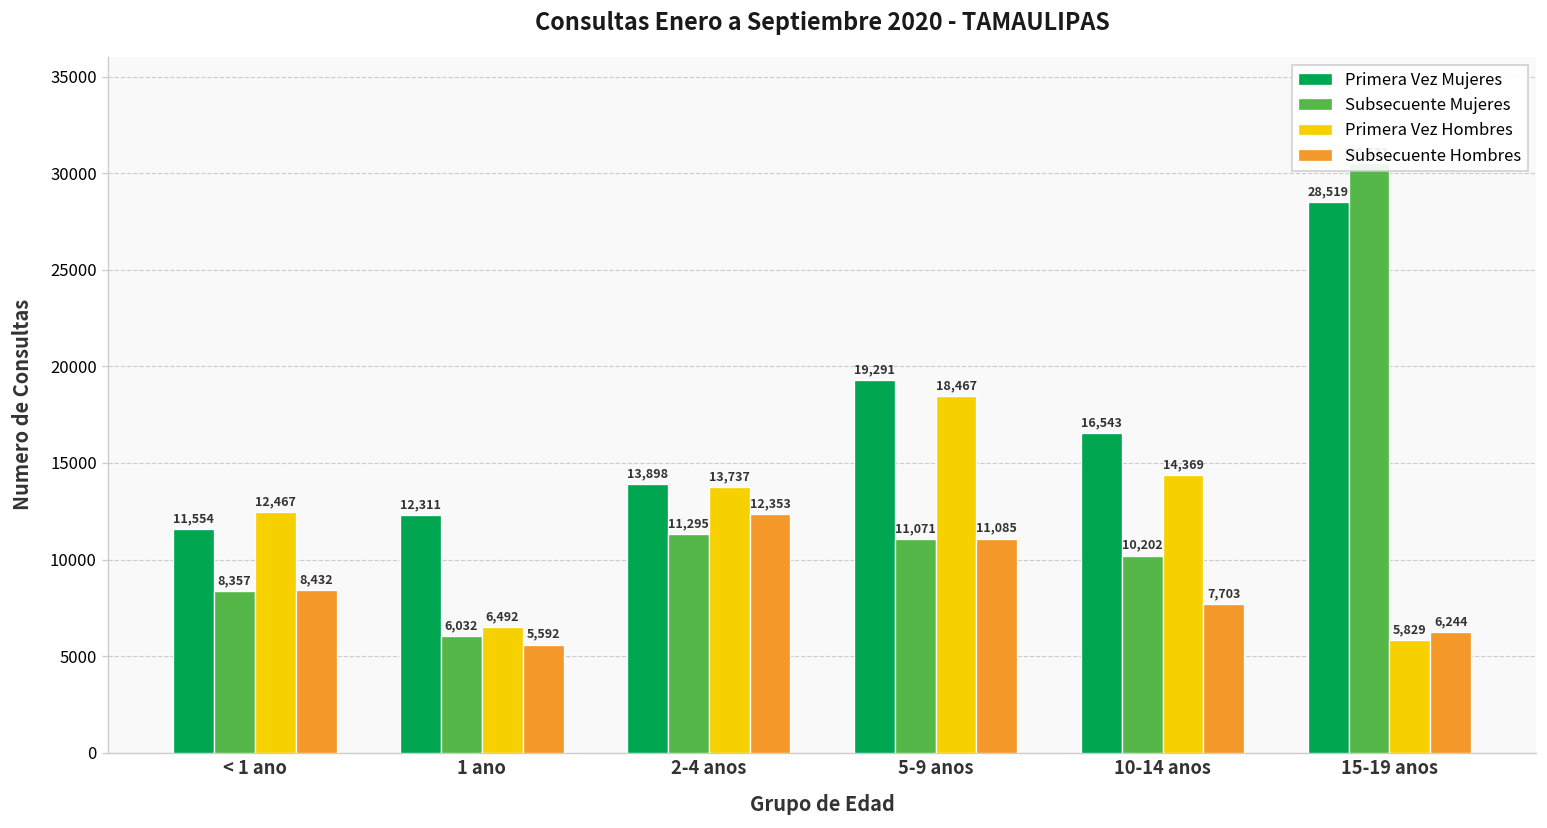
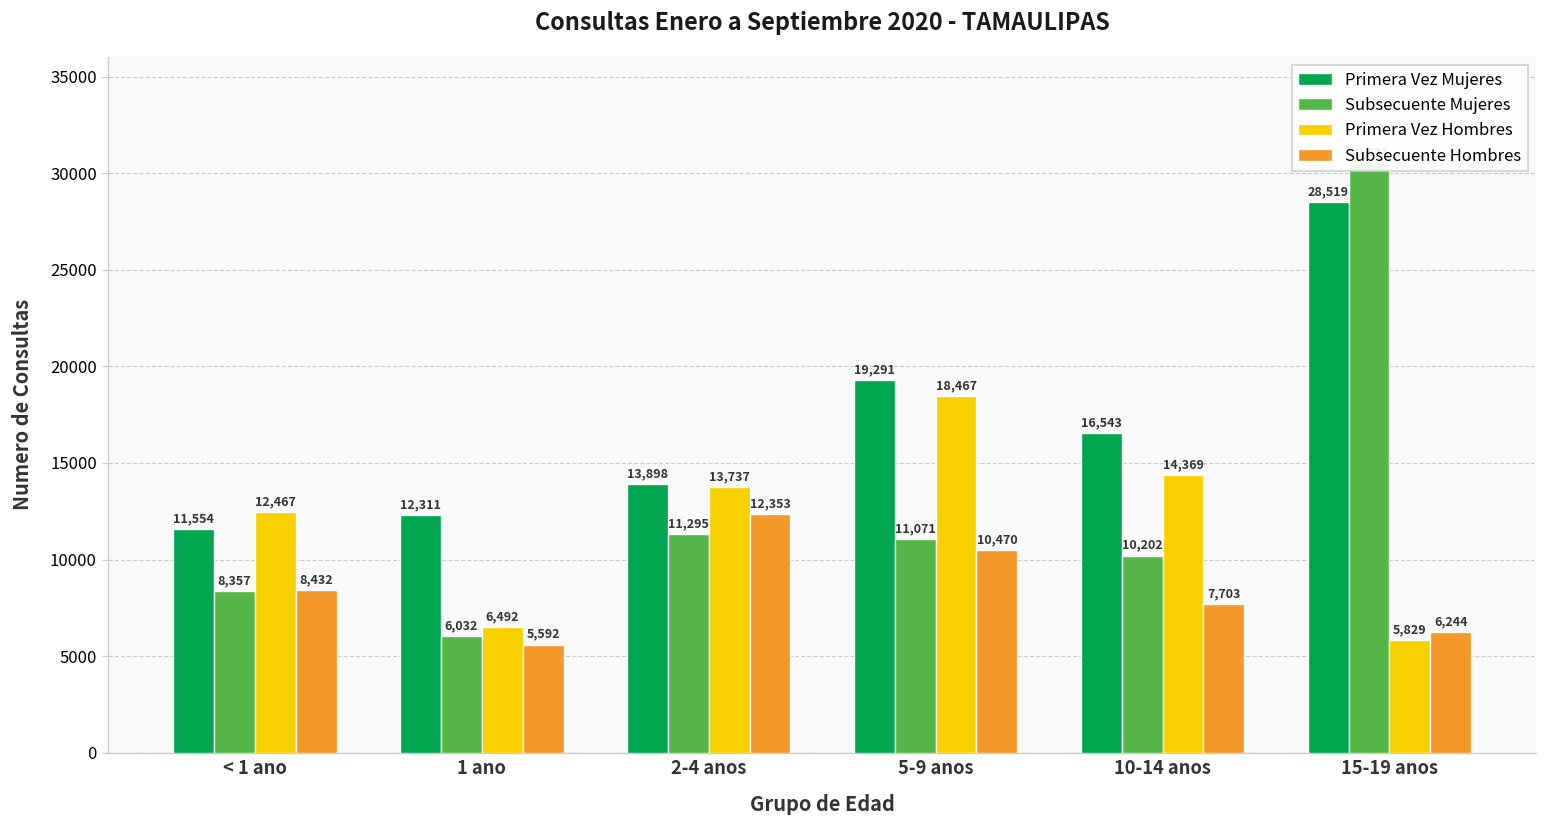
Subsecuente Hombres, 5-9 anos: 11,085 -> 10,470
